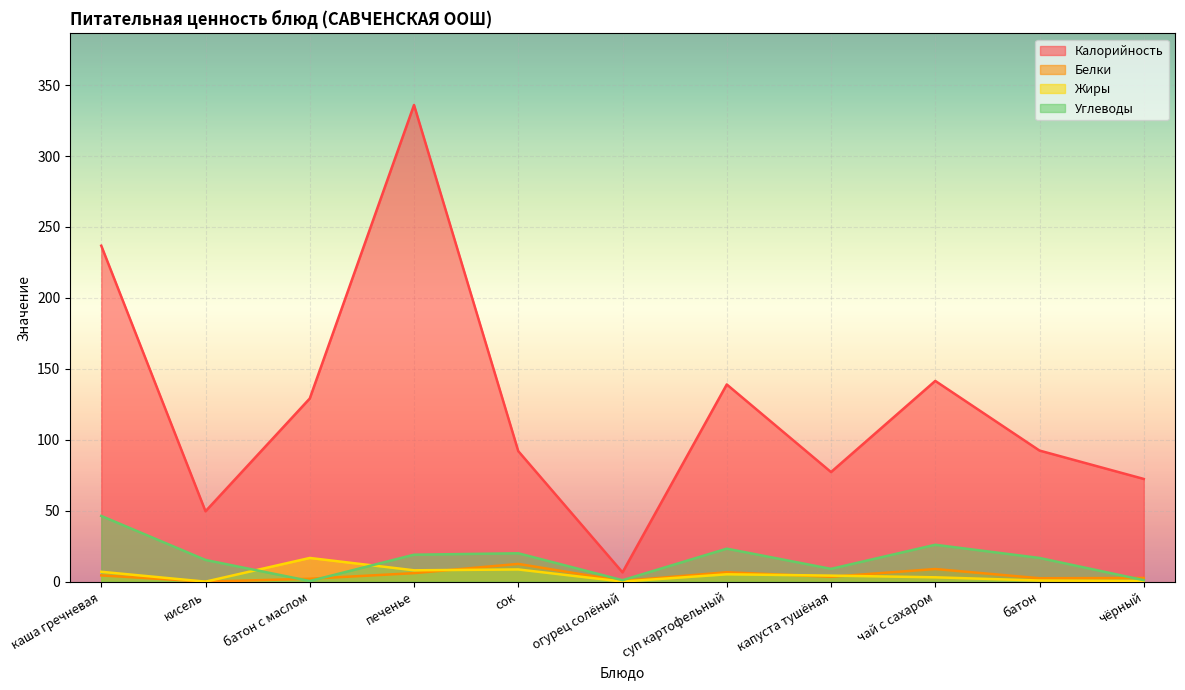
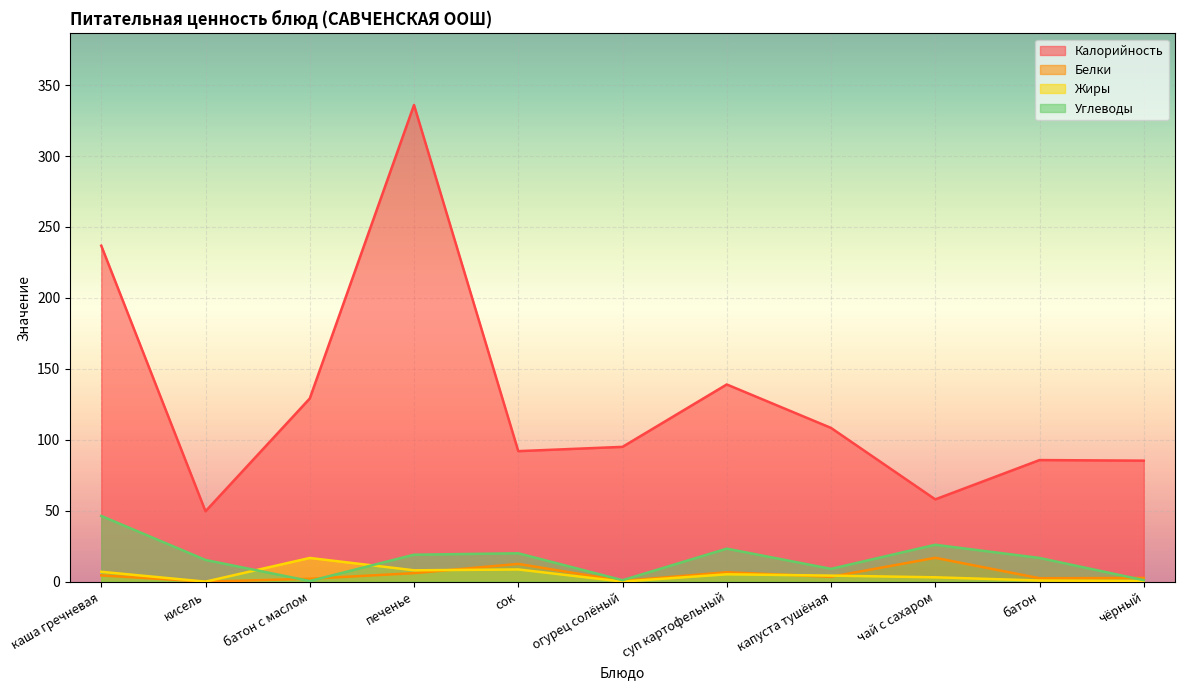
Калорийность, огурец солёный: 7 -> 95
Калорийность, капуста тушёная: 77 -> 108
Калорийность, чай с сахаром: 142 -> 58
Белки, чай с сахаром: 9 -> 17
Калорийность, батон: 92 -> 86
Калорийность, чёрный: 72 -> 85
